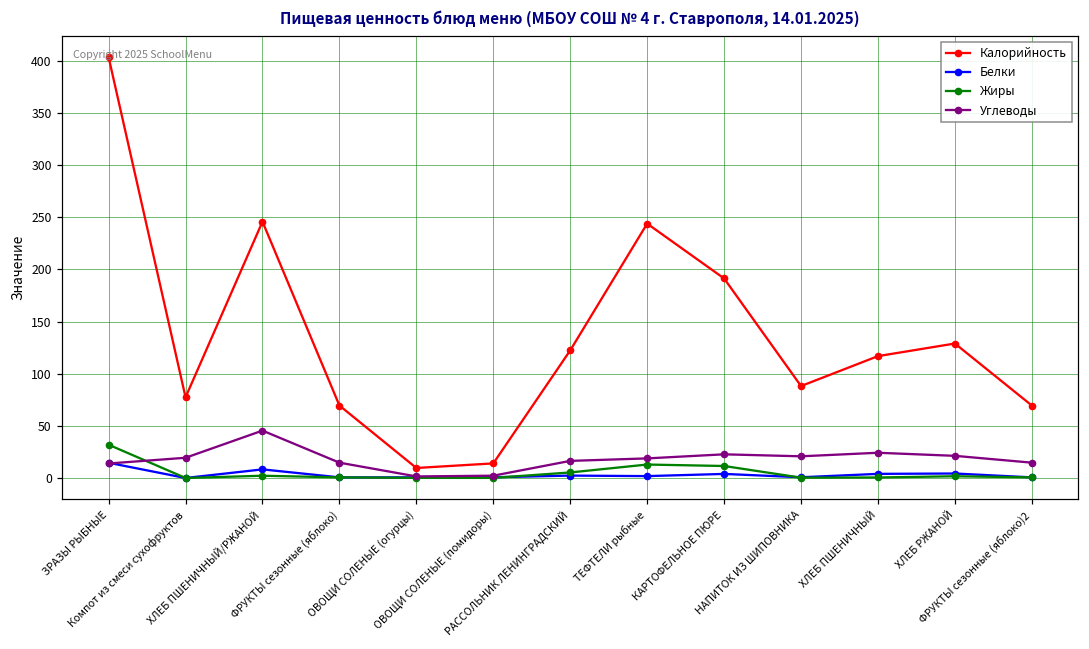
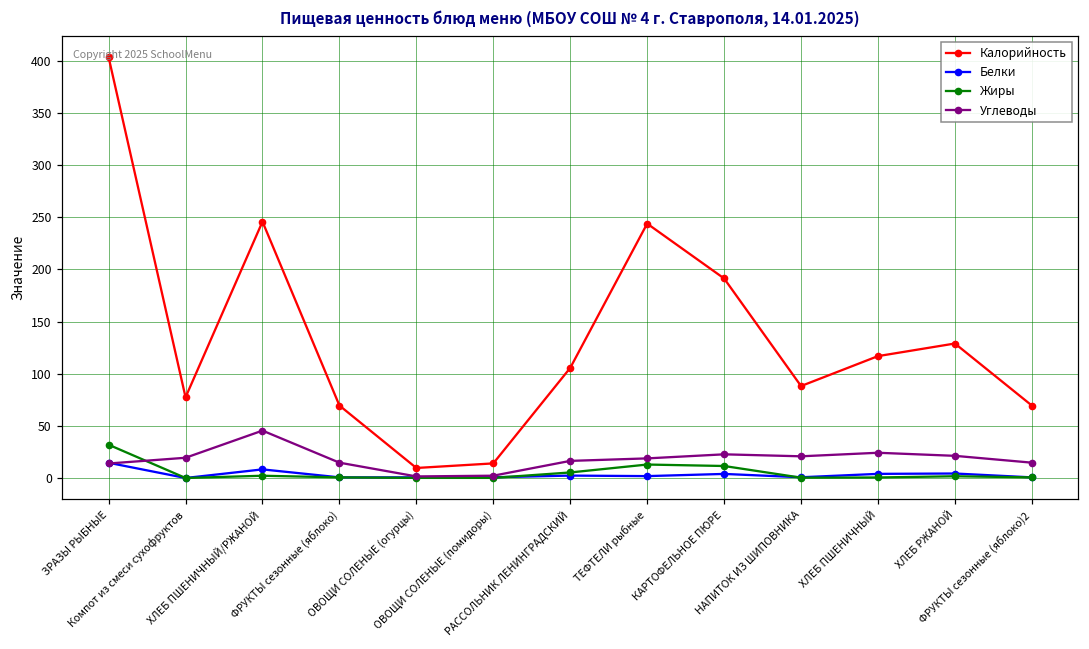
Калорийность, РАССОЛЬНИК ЛЕНИНГРАДСКИЙ: 120 -> 110
